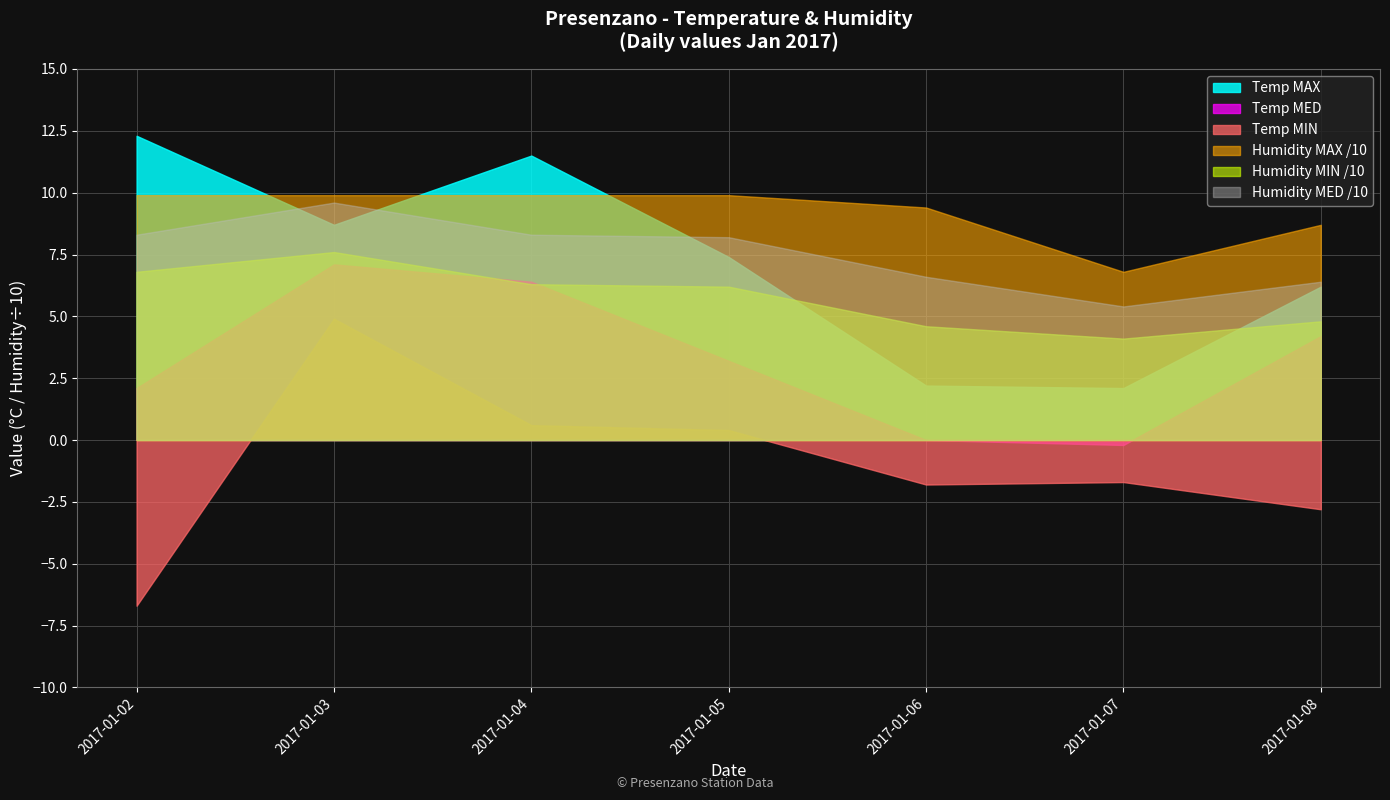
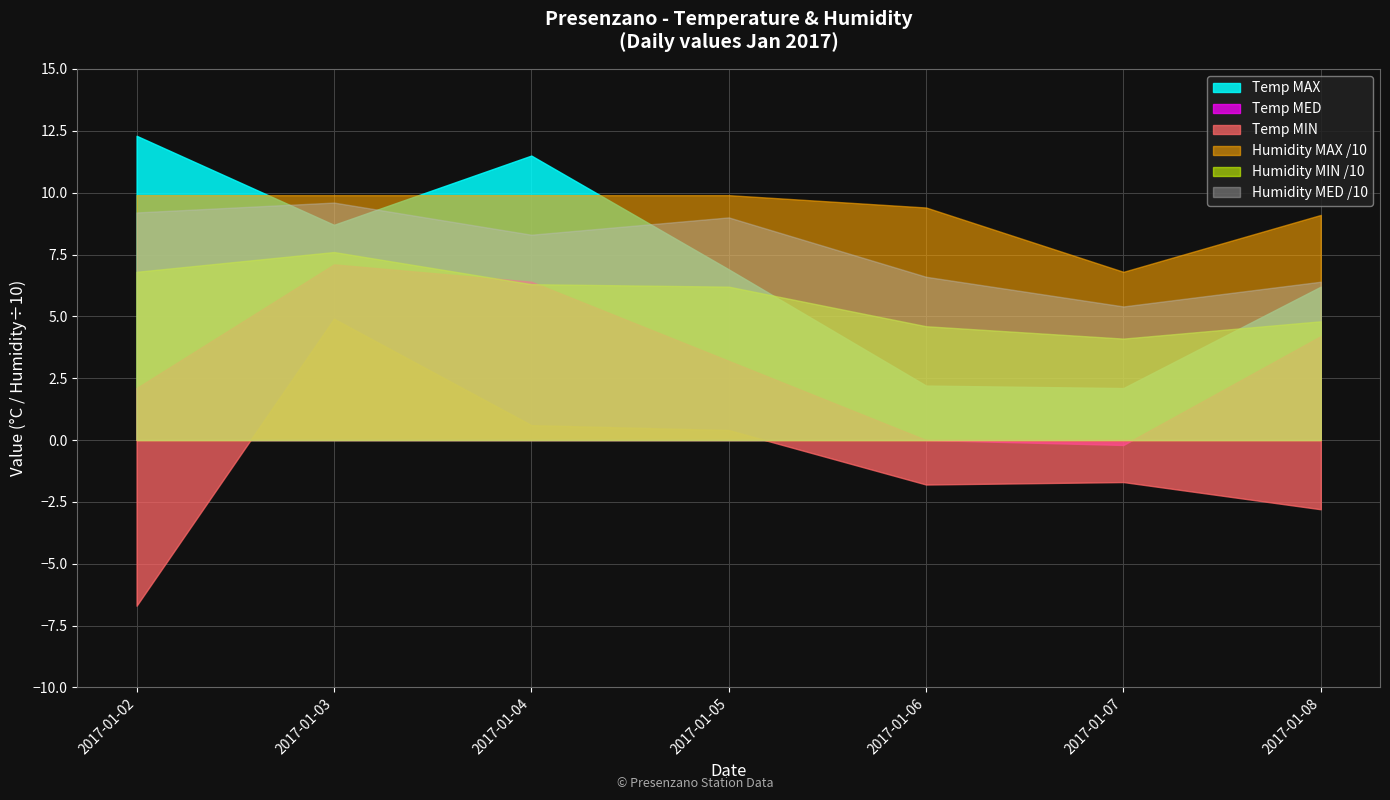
Humidity MED /10, 2017-01-02: 8.3 -> 9.2
Temp MAX, 2017-01-05: 7.4 -> 6.9
Humidity MED /10, 2017-01-05: 8.2 -> 9.0
Humidity MAX /10, 2017-01-08: 8.7 -> 9.1
